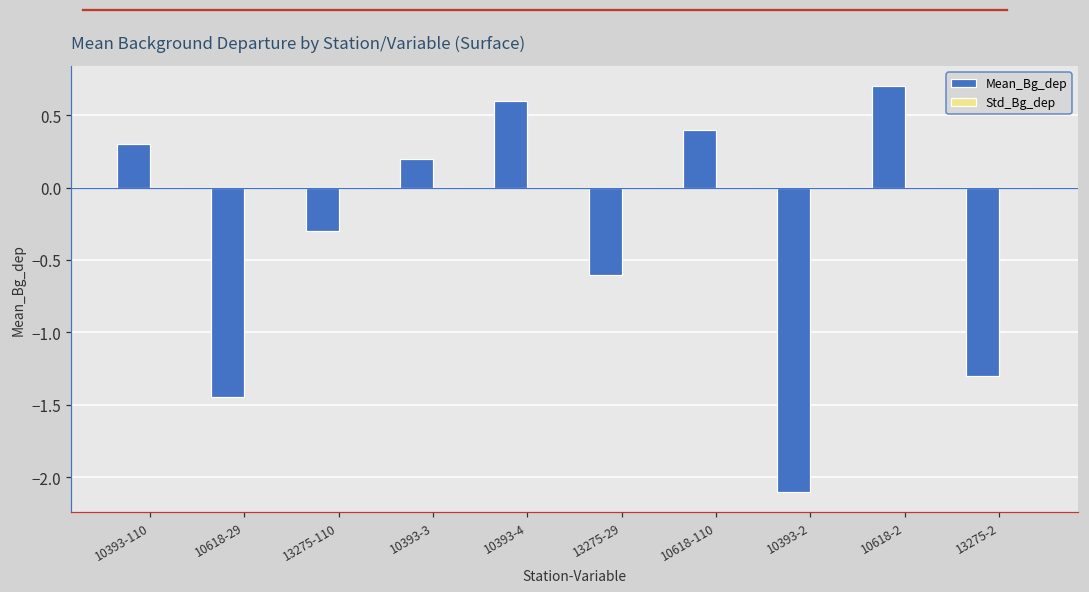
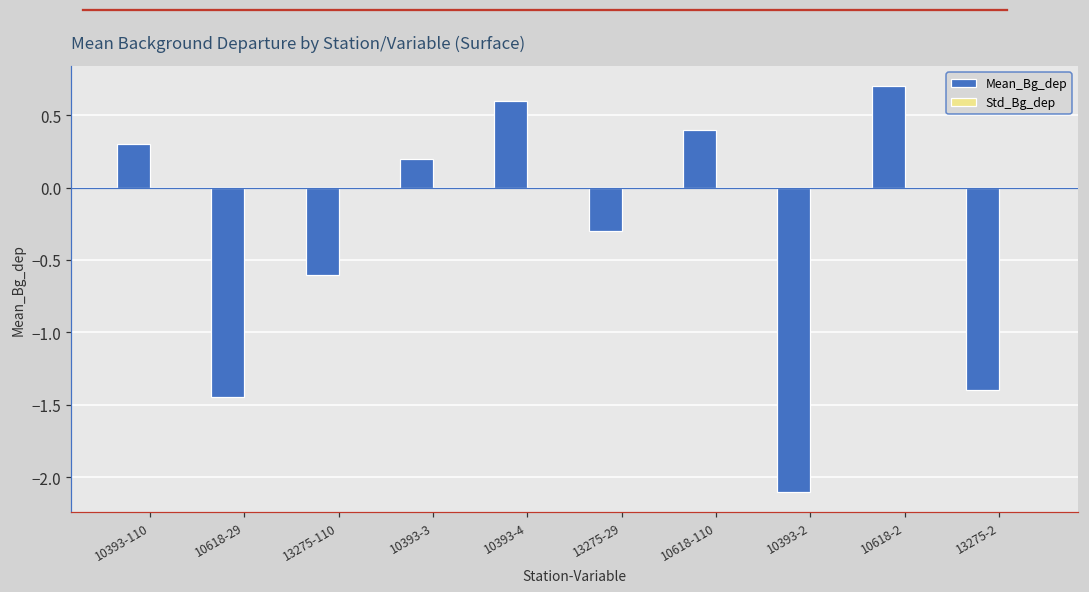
Mean_Bg_dep, 13275-110: -0.3 -> -0.6
Mean_Bg_dep, 13275-29: -0.6 -> -0.3
Mean_Bg_dep, 13275-2: -1.3 -> -1.4
